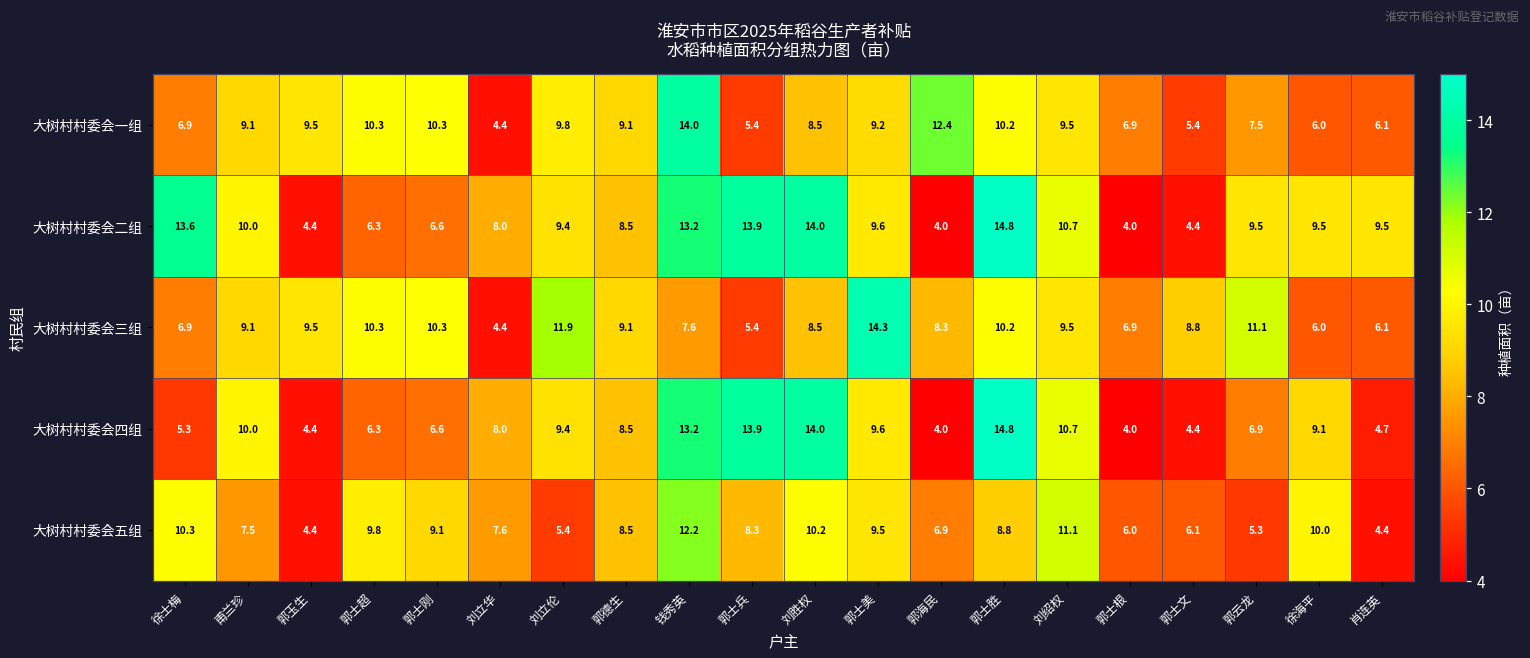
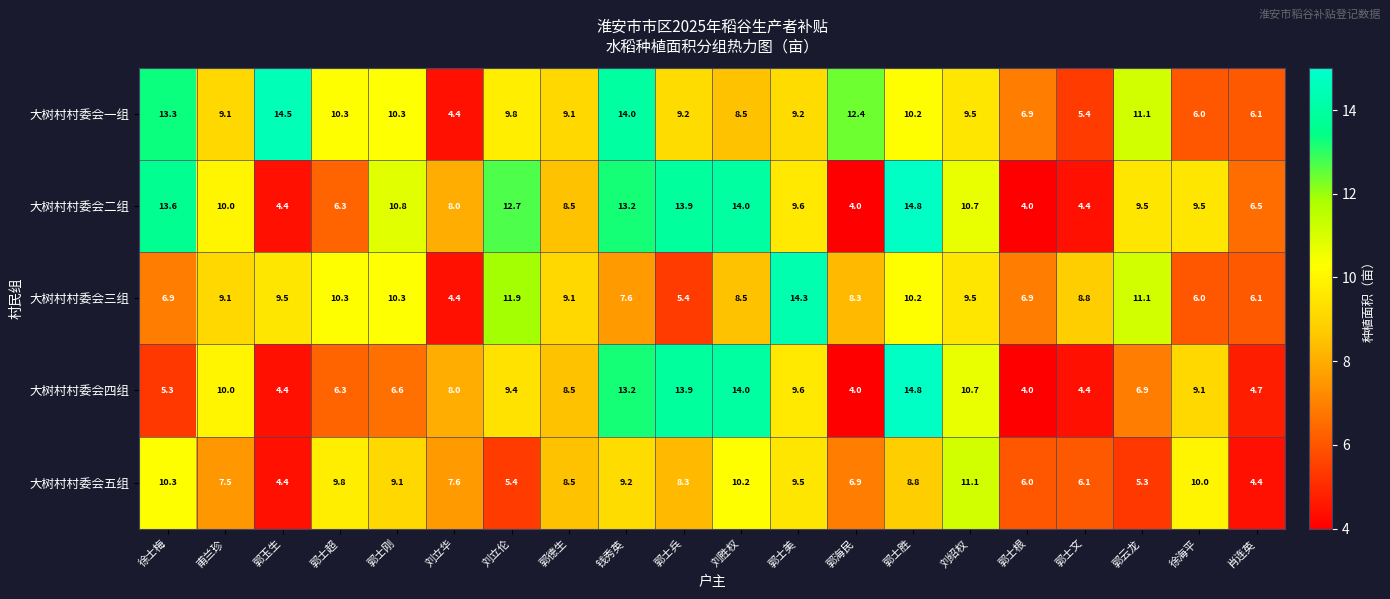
大树村村委会一组, 徐士梅: 6.9 -> 13.3
大树村村委会一组, 郭玉生: 9.5 -> 14.5
大树村村委会一组, 郭士兵: 5.4 -> 9.2
大树村村委会一组, 郭云龙: 7.5 -> 11.1
大树村村委会二组, 郭士刚: 6.6 -> 10.8
大树村村委会二组, 刘立伦: 9.4 -> 12.7
大树村村委会二组, 肖连英: 9.5 -> 6.5
大树村村委会五组, 钱秀英: 12.2 -> 9.2
